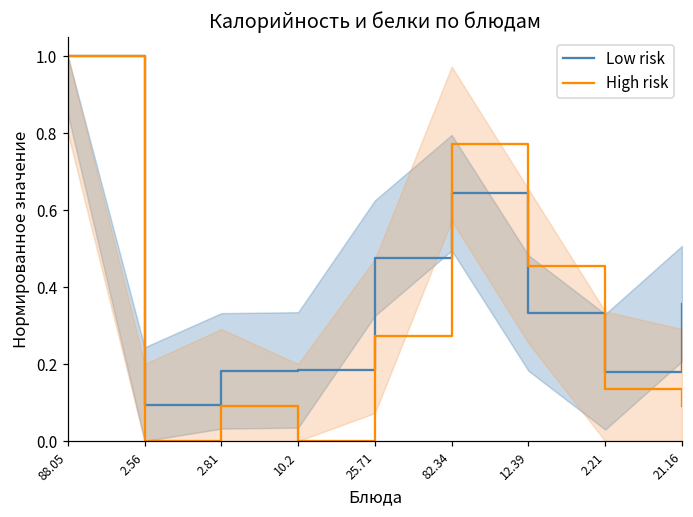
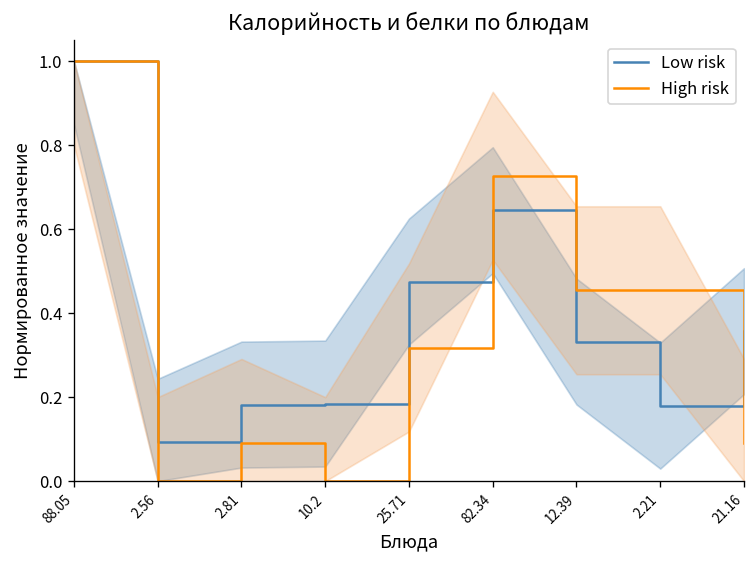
High risk, 25.71: 0.27 -> 0.32
High risk, 82.34: 0.77 -> 0.73
High risk, 2.21: 0.14 -> 0.45
